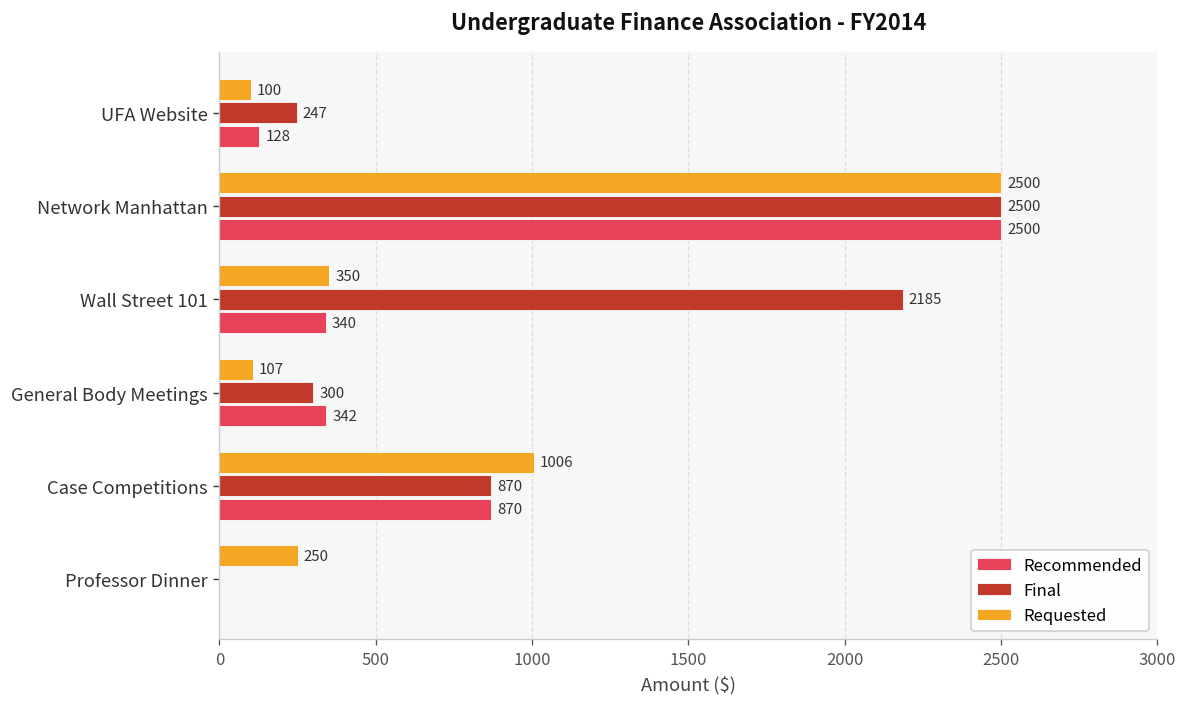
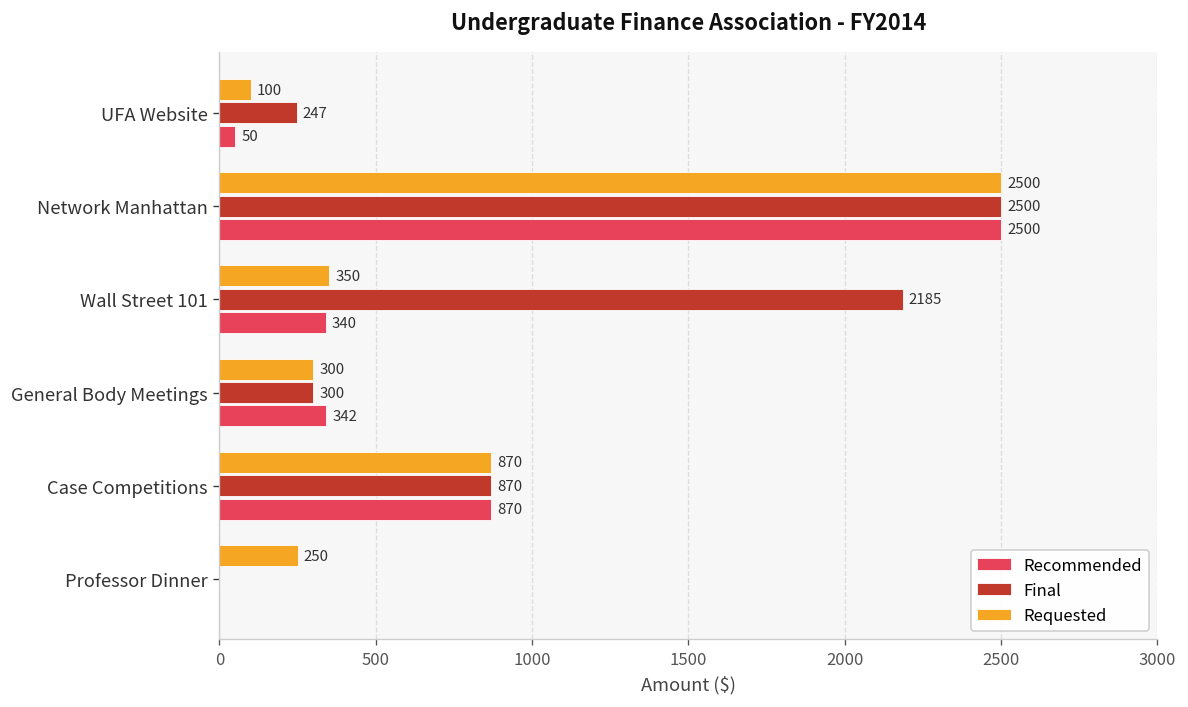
Recommended, UFA Website: 128 -> 50
Requested, General Body Meetings: 107 -> 300
Requested, Case Competitions: 1006 -> 870
